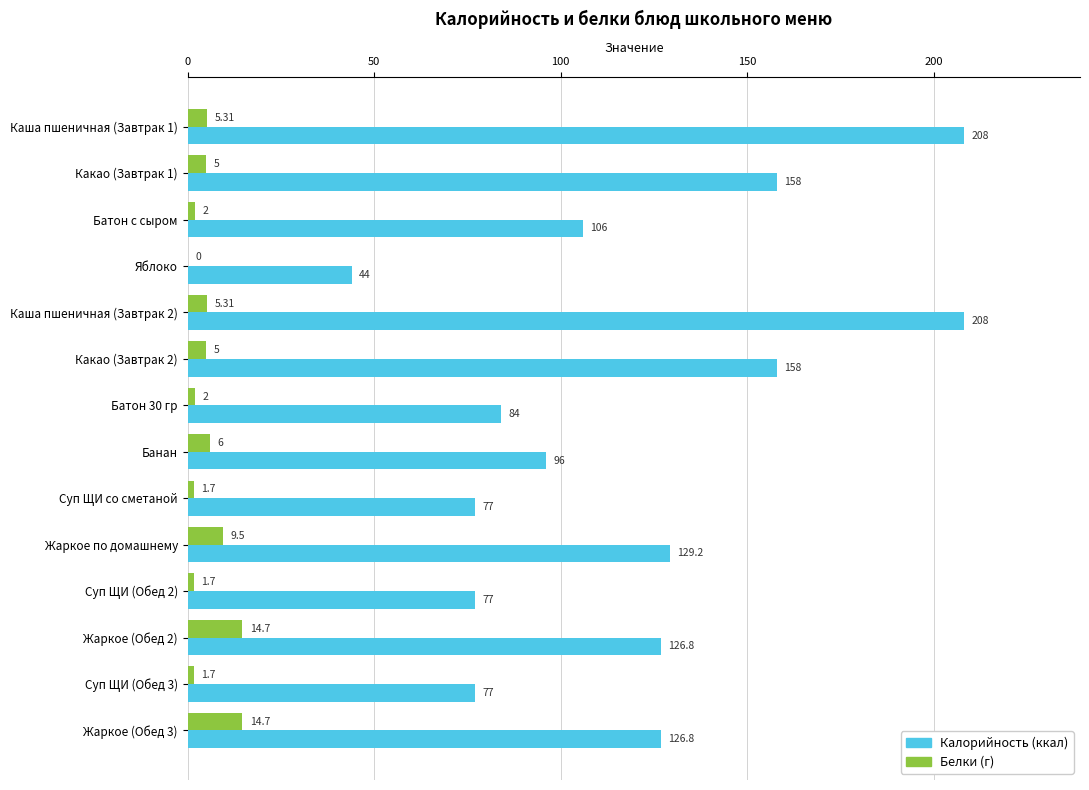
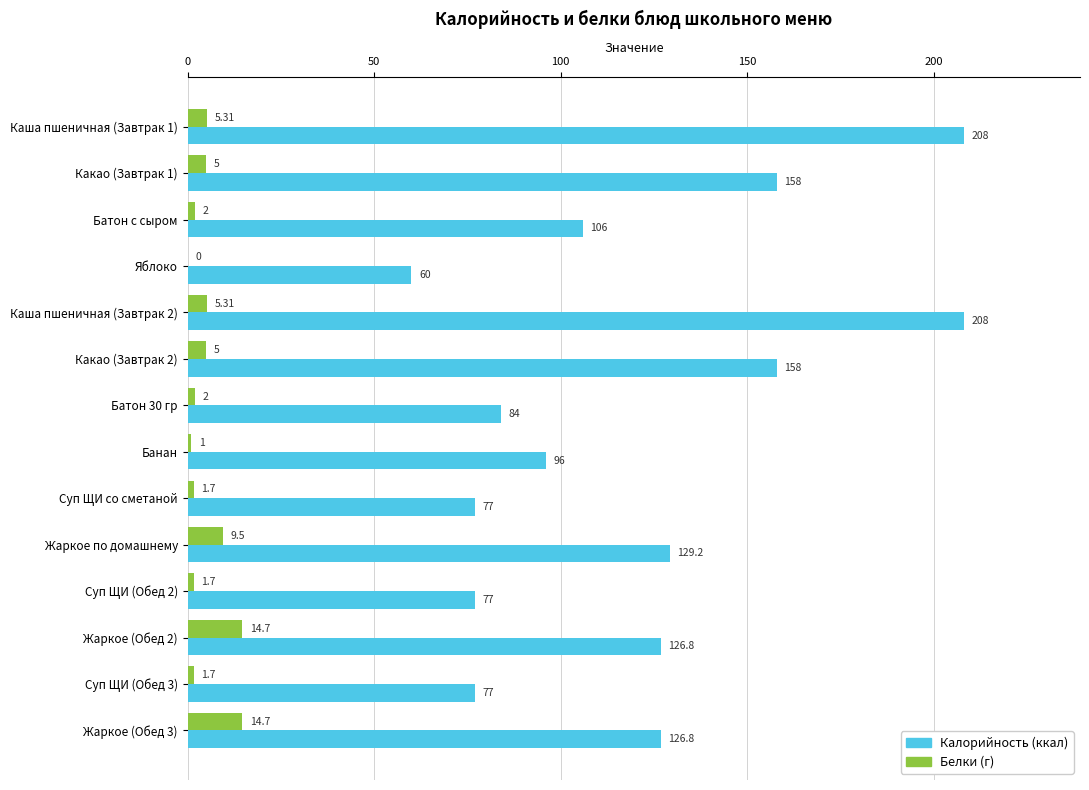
Калорийность (ккал), Яблоко: 44 -> 60
Белки (г), Банан: 6 -> 1
